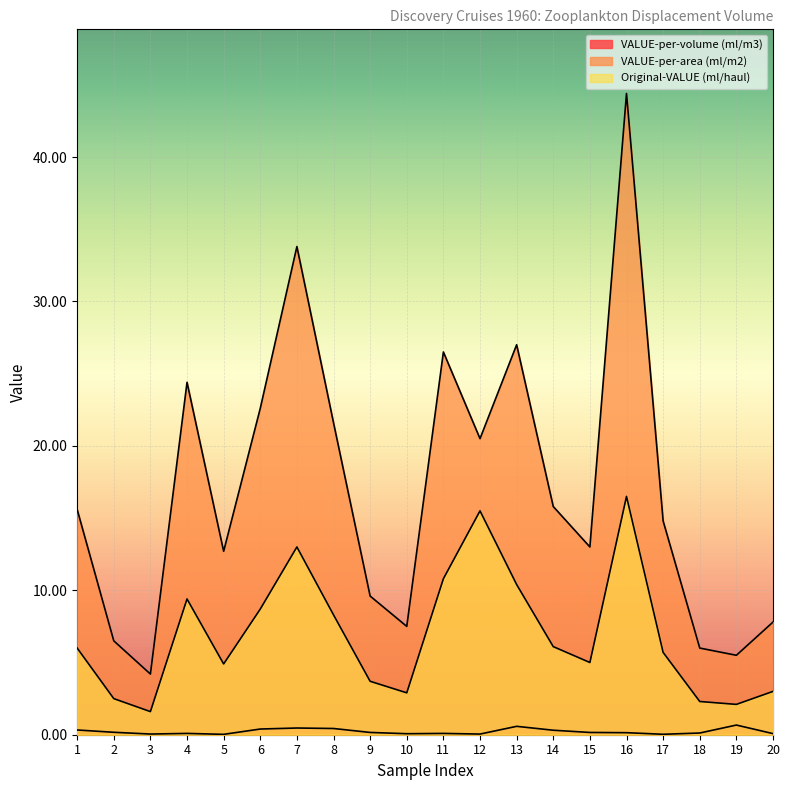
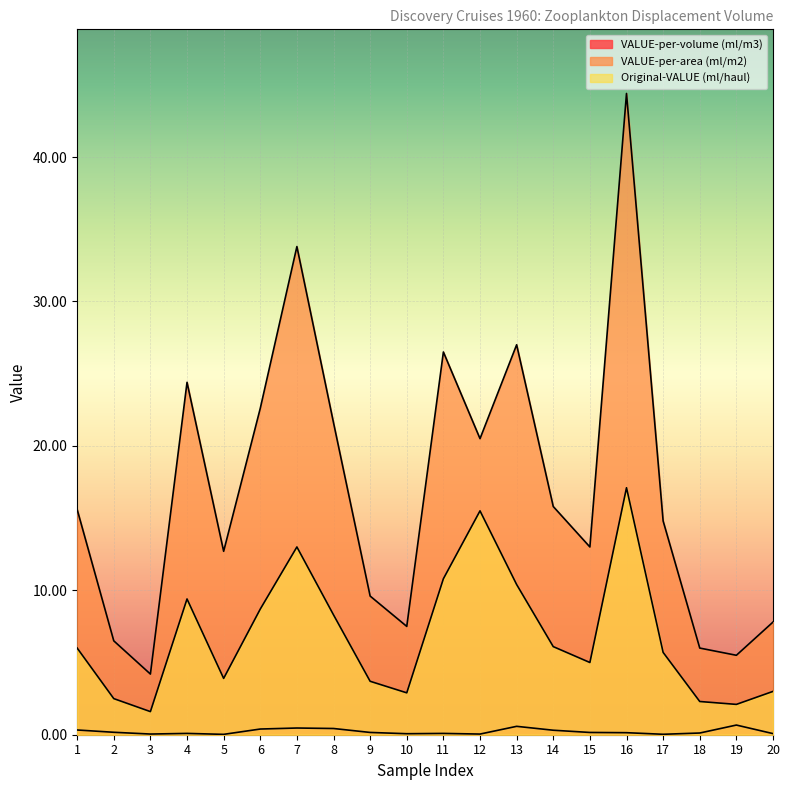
Original-VALUE (ml/haul), 5: 4.9 -> 3.9
Original-VALUE (ml/haul), 16: 16.5 -> 17.1
